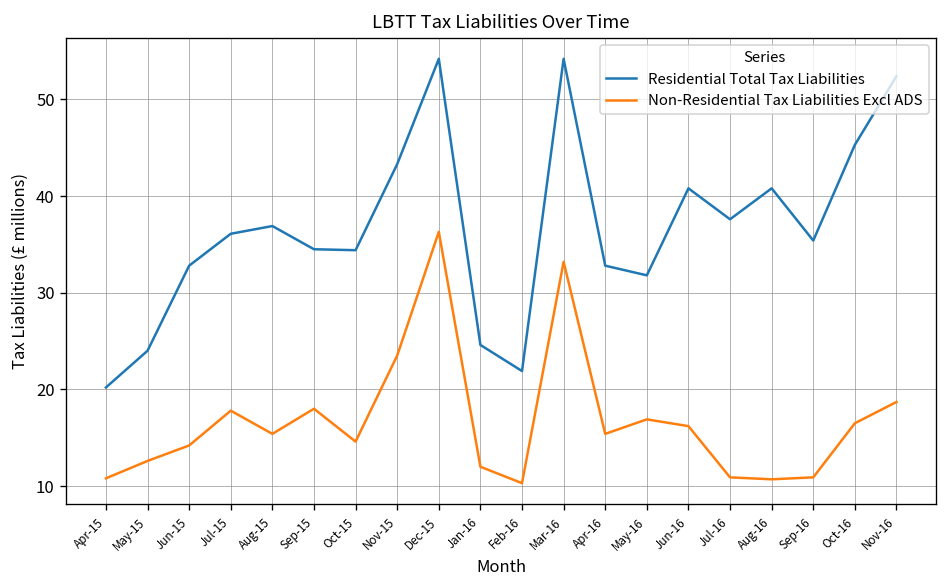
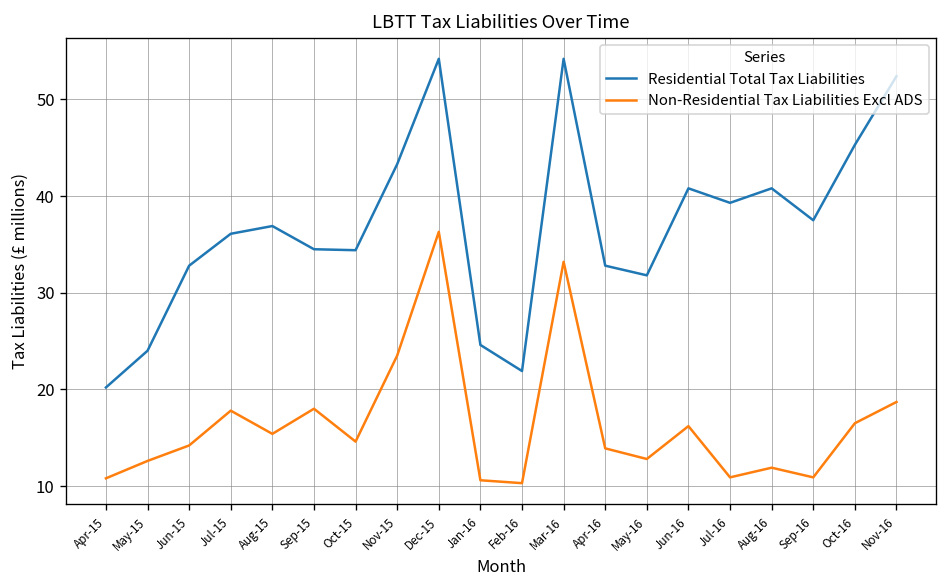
Non-Residential Tax Liabilities Excl ADS, Jan-16: 12 -> 11
Non-Residential Tax Liabilities Excl ADS, Apr-16: 15 -> 14
Non-Residential Tax Liabilities Excl ADS, May-16: 17 -> 13
Residential Total Tax Liabilities, Jul-16: 38 -> 39
Non-Residential Tax Liabilities Excl ADS, Aug-16: 11 -> 12
Residential Total Tax Liabilities, Sep-16: 35 -> 38
